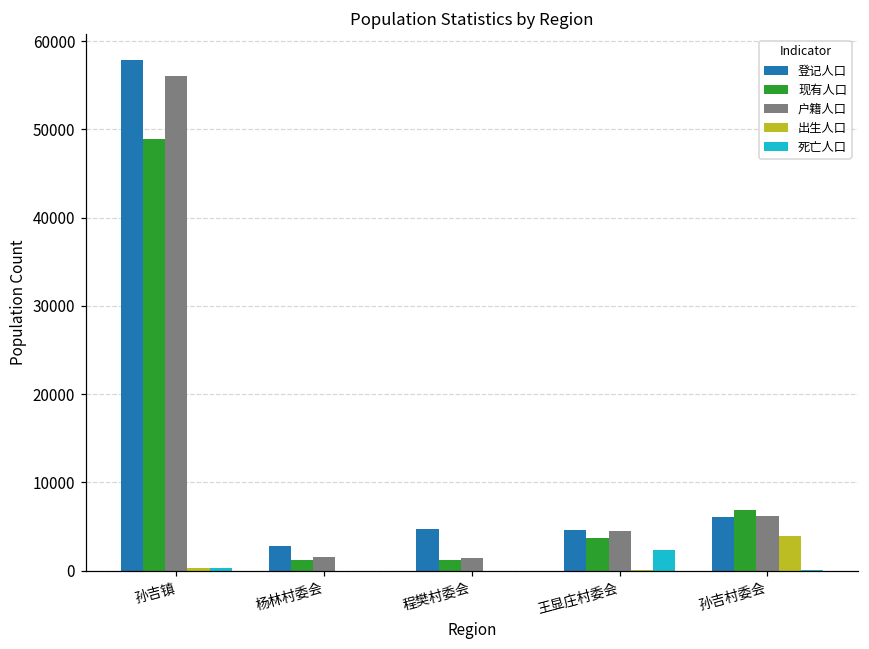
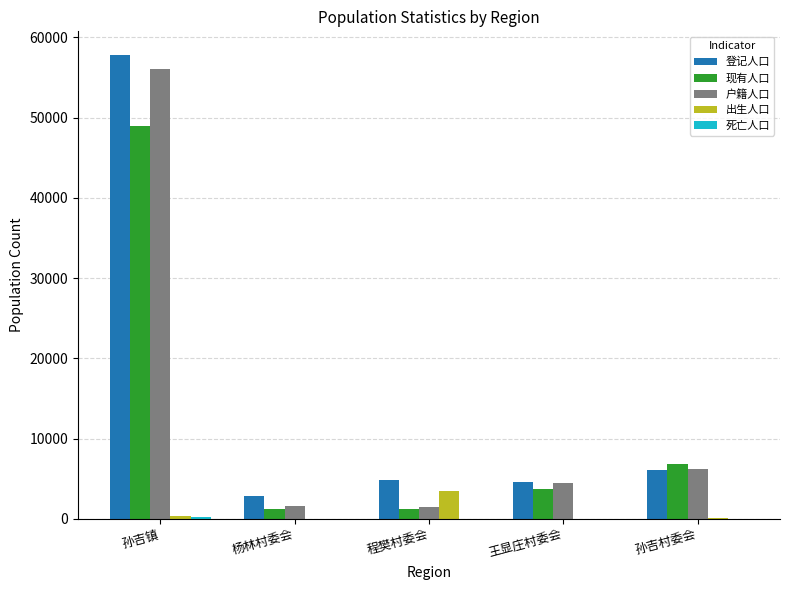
出生人口, 程樊村委会: 0 -> 3000
死亡人口, 王显庄村委会: 2000 -> 0
出生人口, 孙吉村委会: 4000 -> 0
